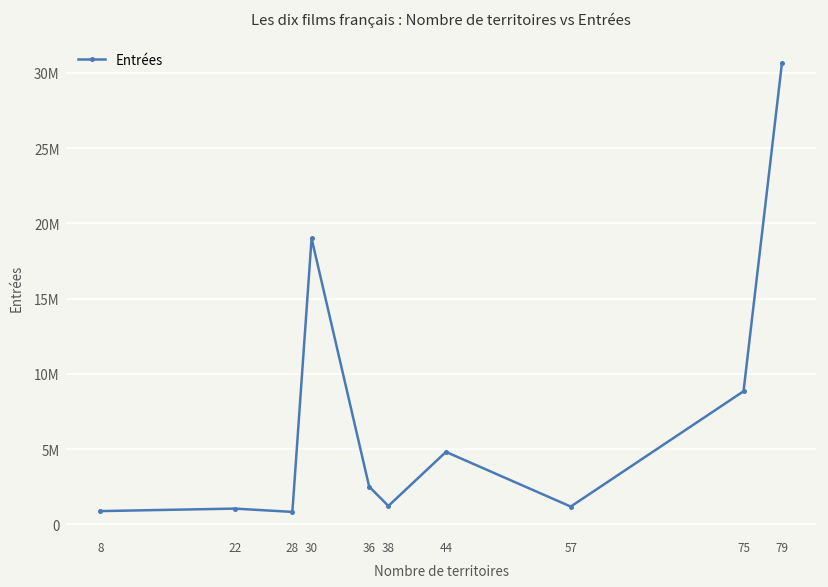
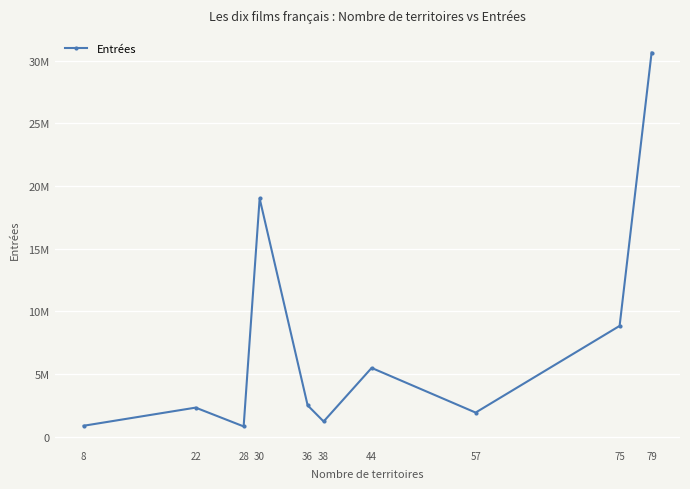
22: 1000000 -> 2300000
44: 4800000 -> 5500000
57: 1200000 -> 1900000
